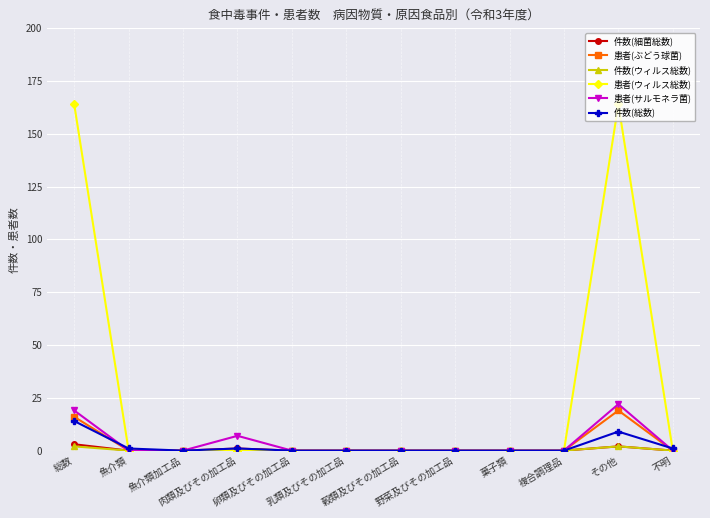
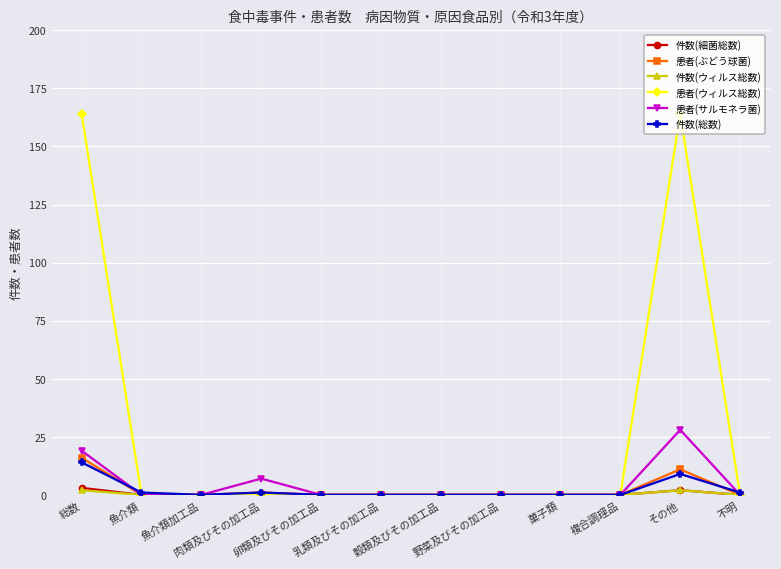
患者(ぶどう球菌), その他: 19 -> 11
患者(サルモネラ菌), その他: 22 -> 28
